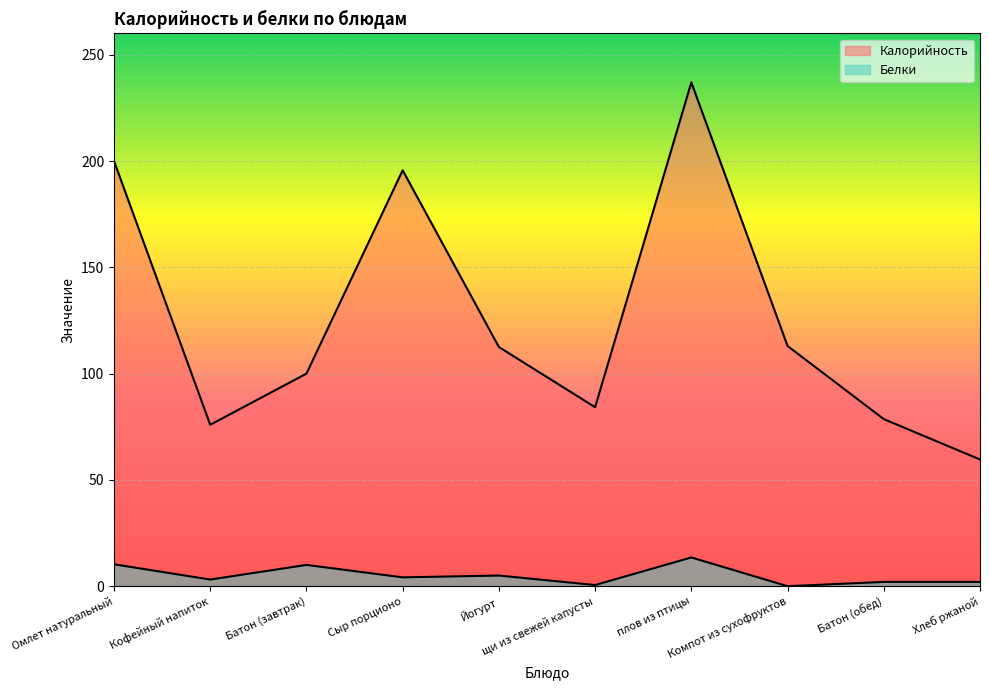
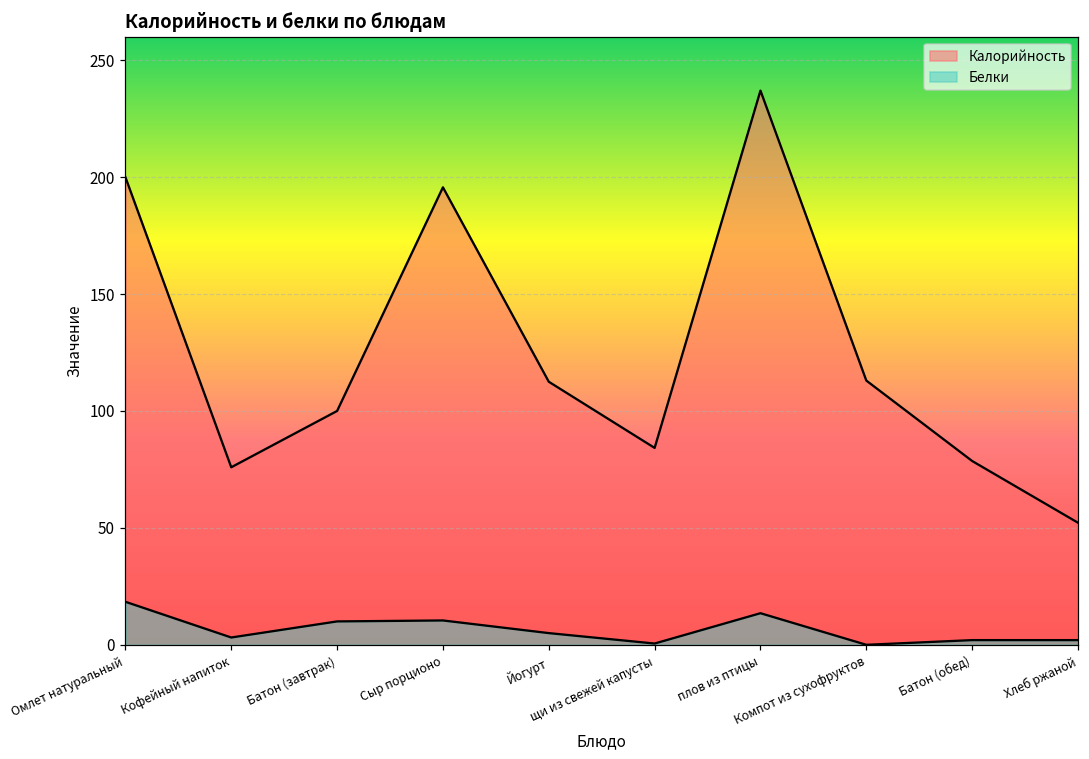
Белки, Омлет натуральный: 10 -> 18
Белки, Сыр порционо: 4 -> 10
Калорийность, Хлеб ржаной: 60 -> 52
